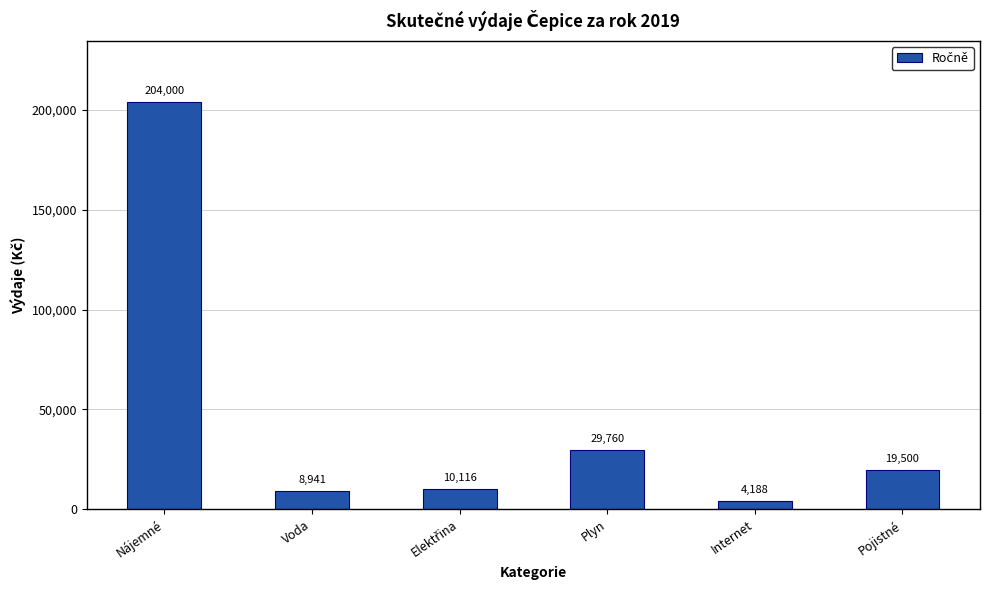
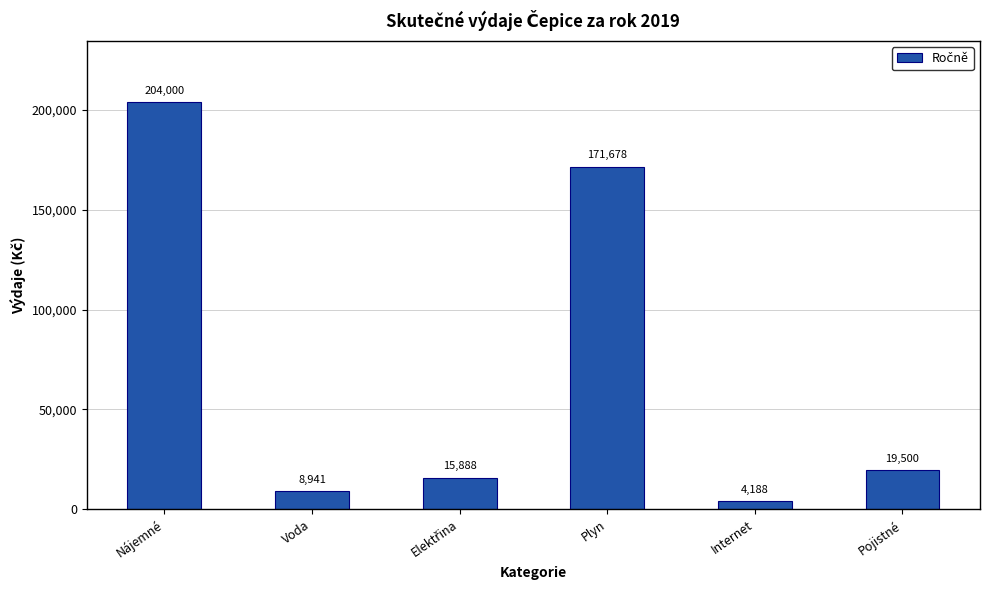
Elektřina: 10,116 -> 15,888
Plyn: 29,760 -> 171,678
